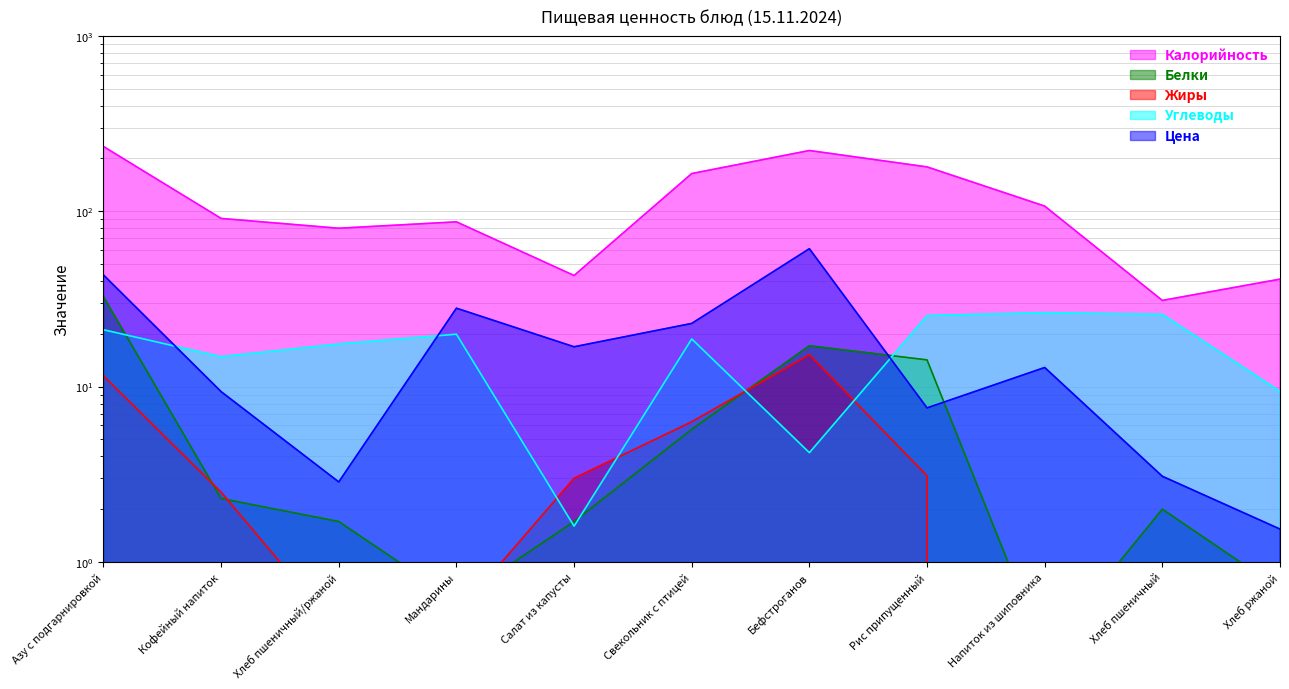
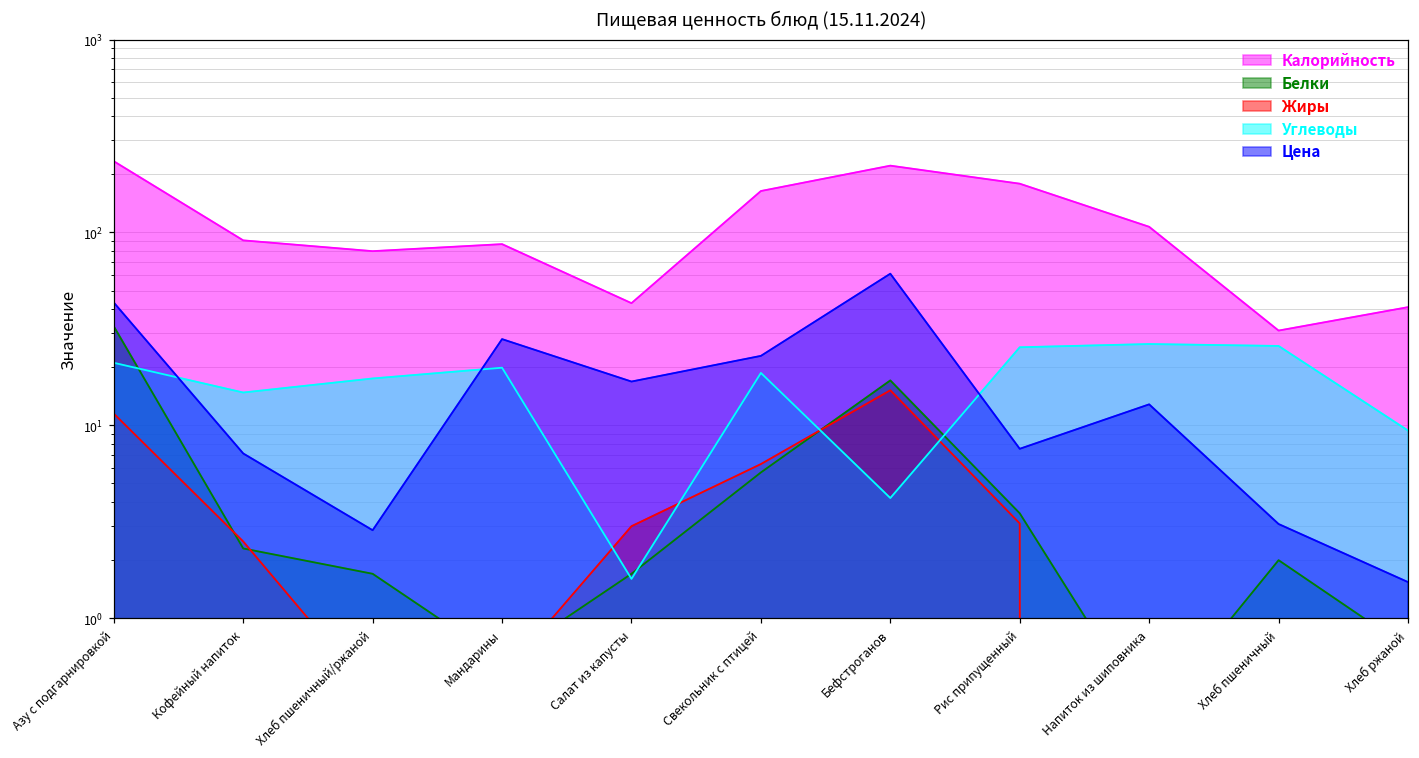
Цена, Кофейный напиток: 9 -> 7.2
Белки, Рис припущенный: 14 -> 3.5
